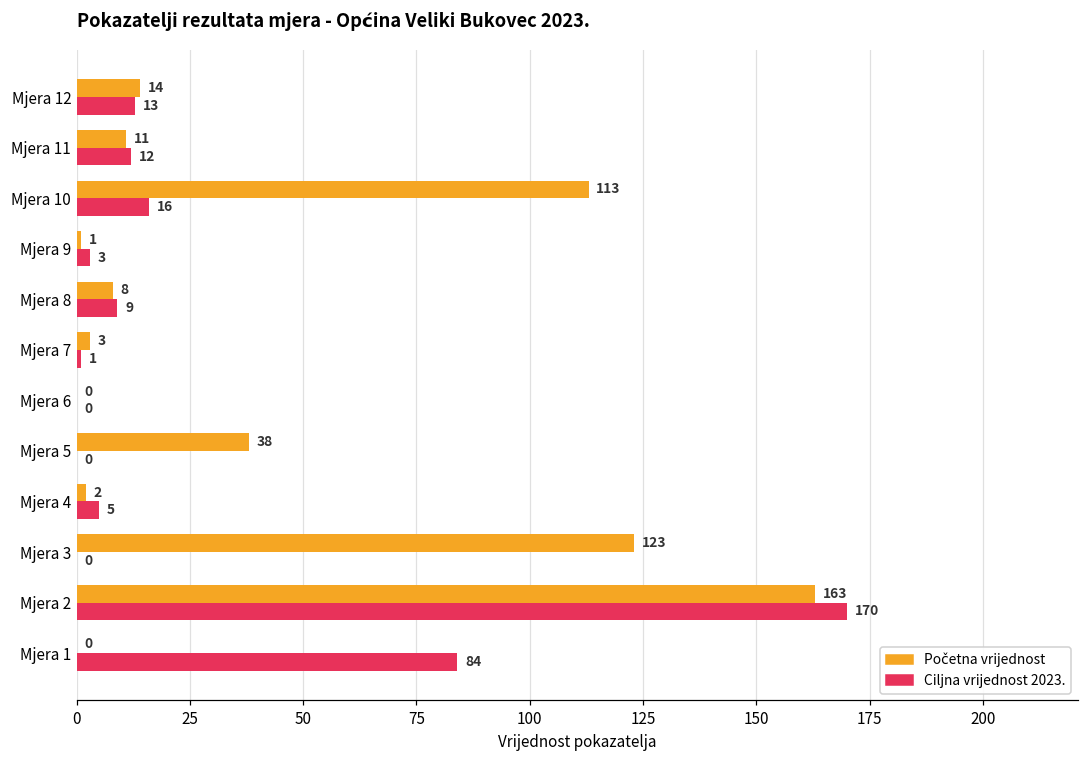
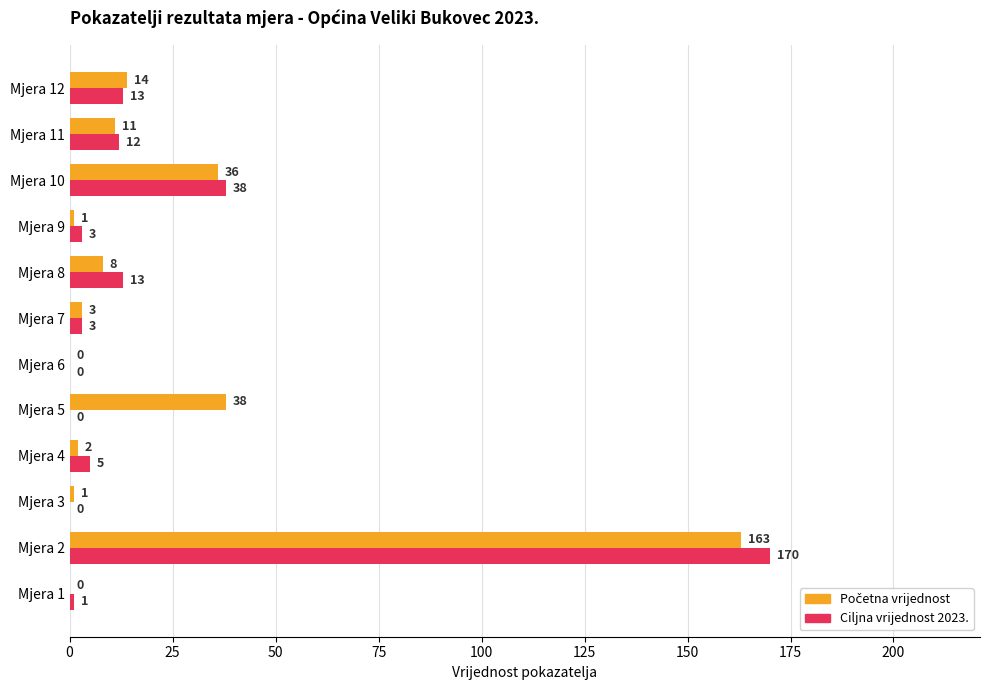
Početna vrijednost, Mjera 10: 113 -> 36
Ciljna vrijednost 2023., Mjera 10: 16 -> 38
Ciljna vrijednost 2023., Mjera 8: 9 -> 13
Ciljna vrijednost 2023., Mjera 7: 1 -> 3
Početna vrijednost, Mjera 3: 123 -> 1
Ciljna vrijednost 2023., Mjera 1: 84 -> 1
